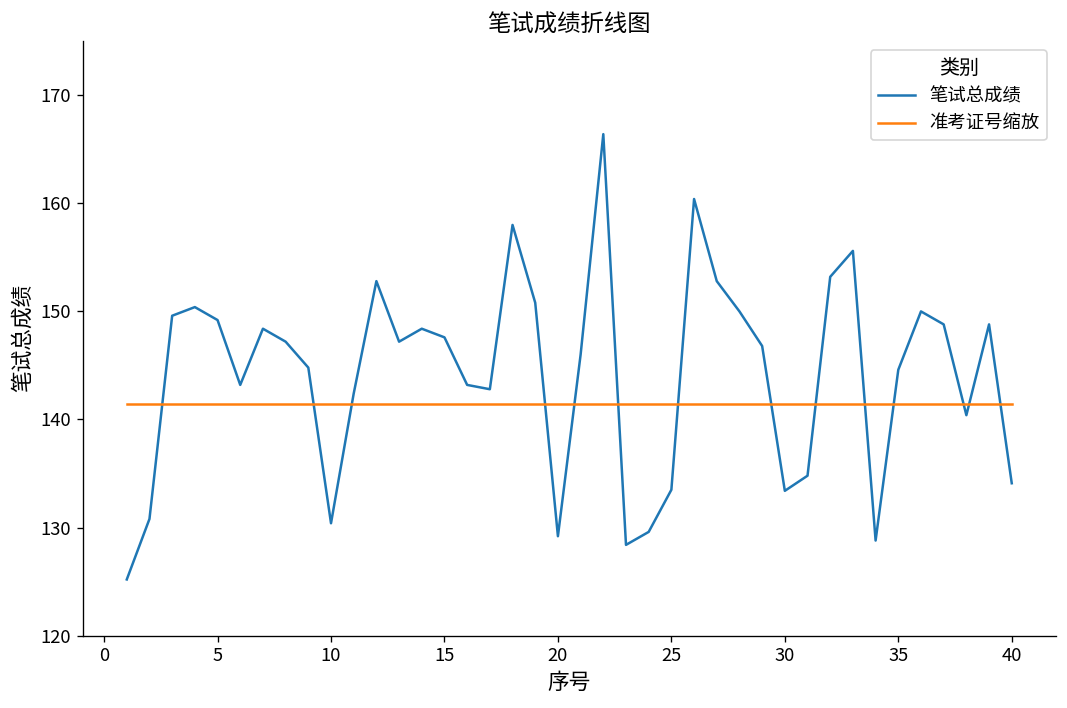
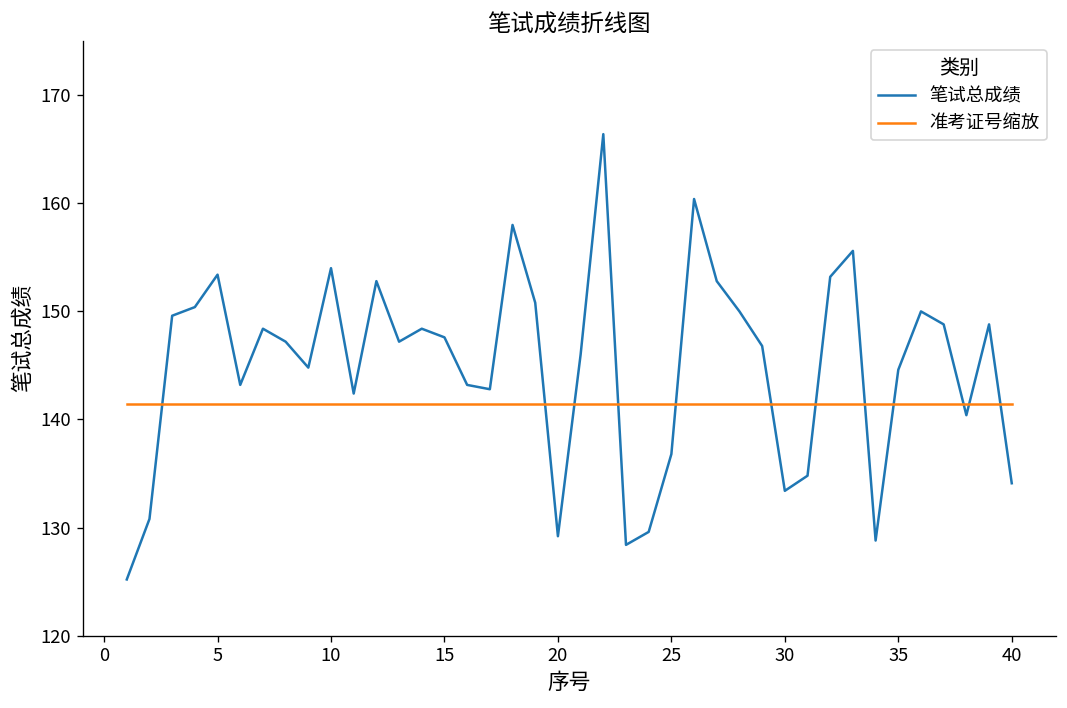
笔试总成绩, 5: 149 -> 153
笔试总成绩, 10: 130 -> 154
笔试总成绩, 25: 134 -> 137
